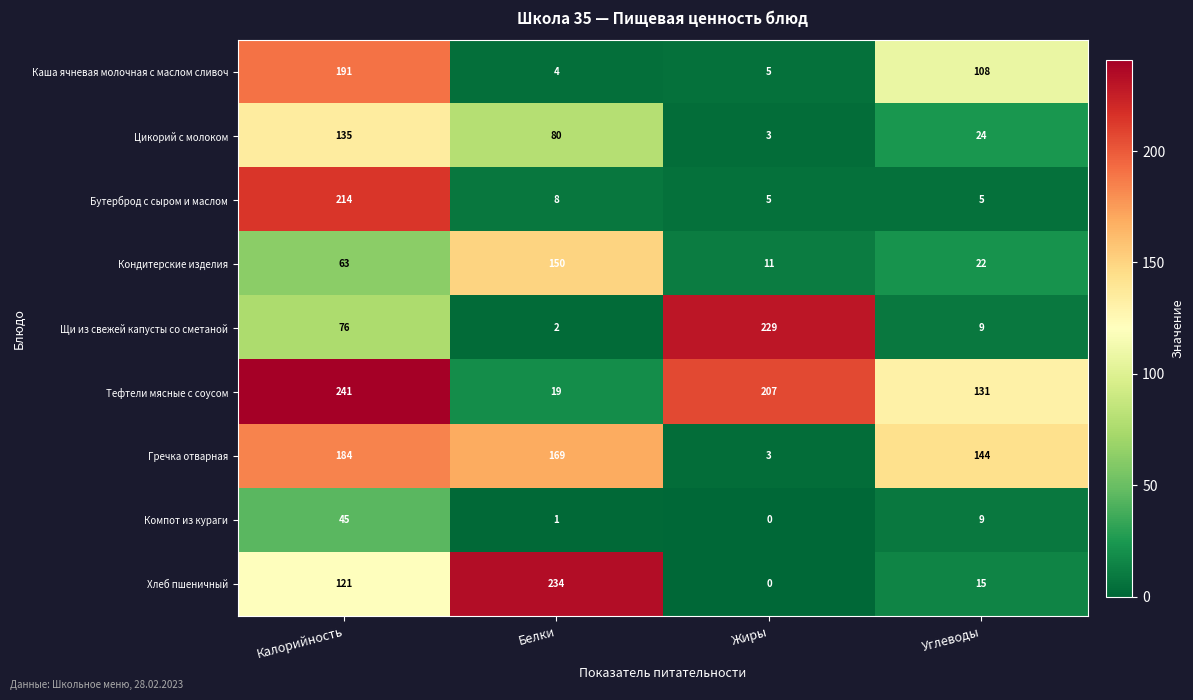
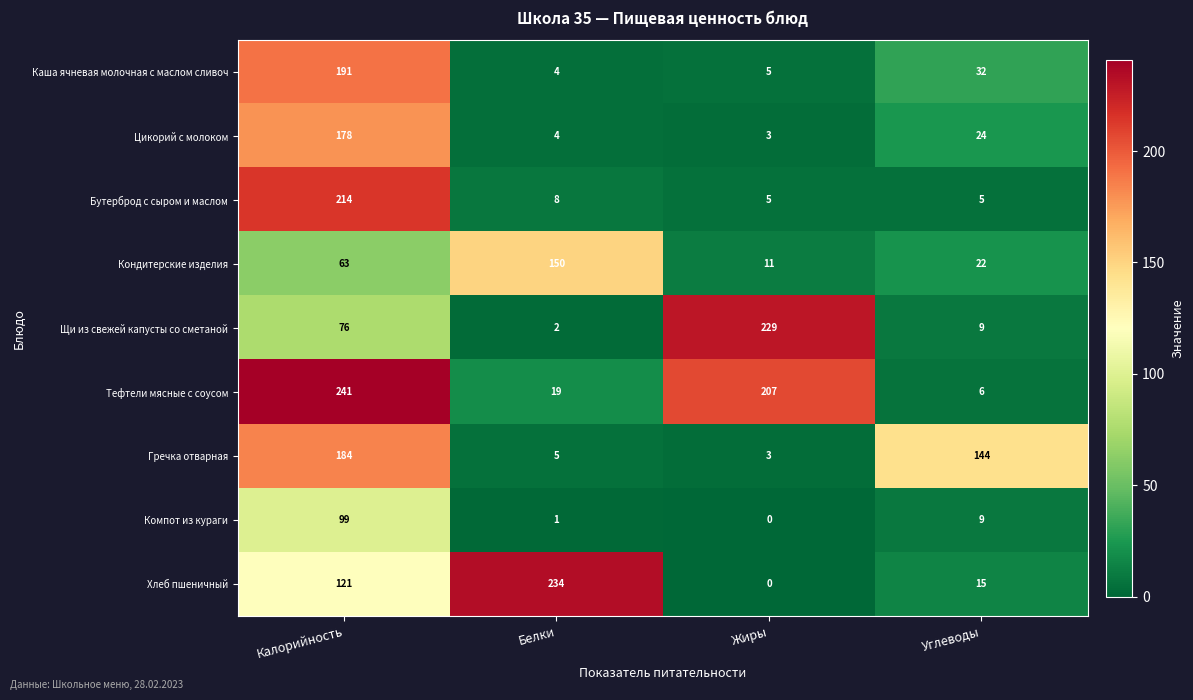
Каша ячневая молочная с маслом сливоч, Углеводы: 108 -> 32
Цикорий с молоком, Калорийность: 135 -> 178
Цикорий с молоком, Белки: 80 -> 4
Тефтели мясные с соусом, Углеводы: 131 -> 6
Гречка отварная, Белки: 169 -> 5
Компот из кураги, Калорийность: 45 -> 99
